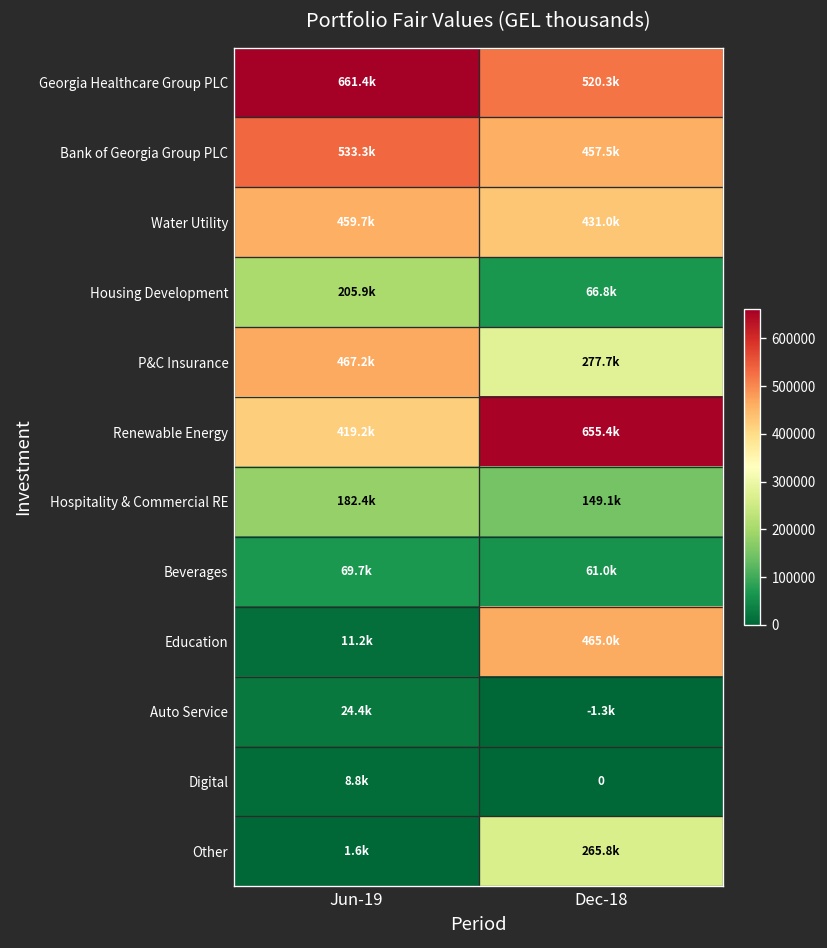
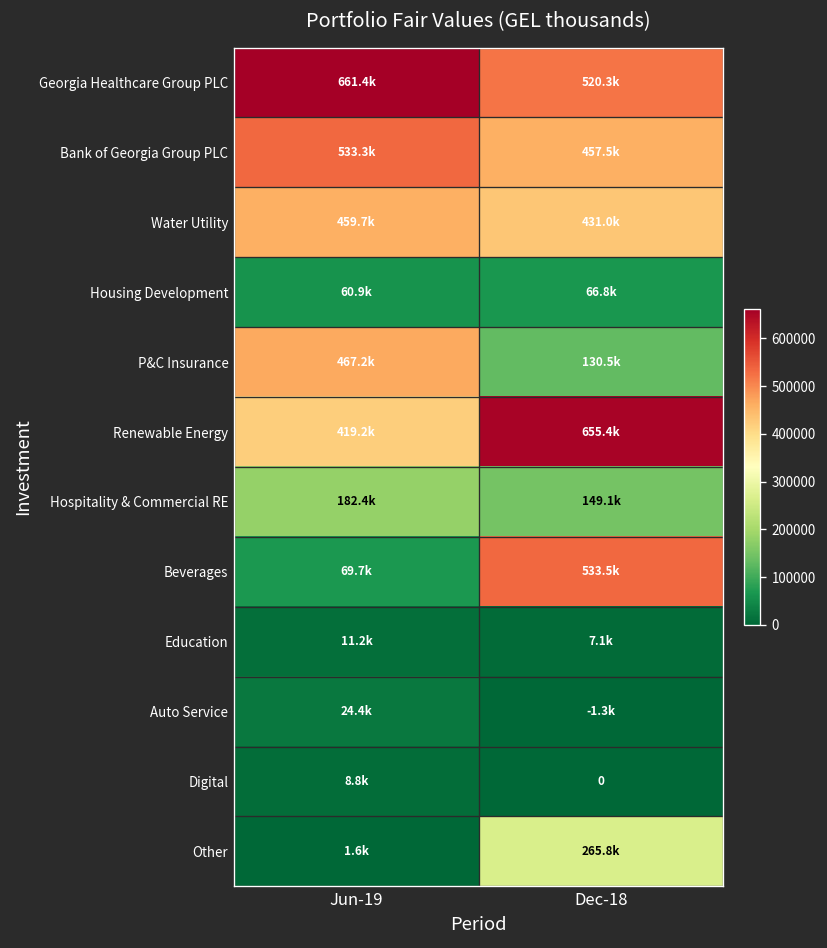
Housing Development, Jun-19: 205.9k -> 60.9k
P&C Insurance, Dec-18: 277.7k -> 130.5k
Beverages, Dec-18: 61.0k -> 533.5k
Education, Dec-18: 465.0k -> 7.1k
